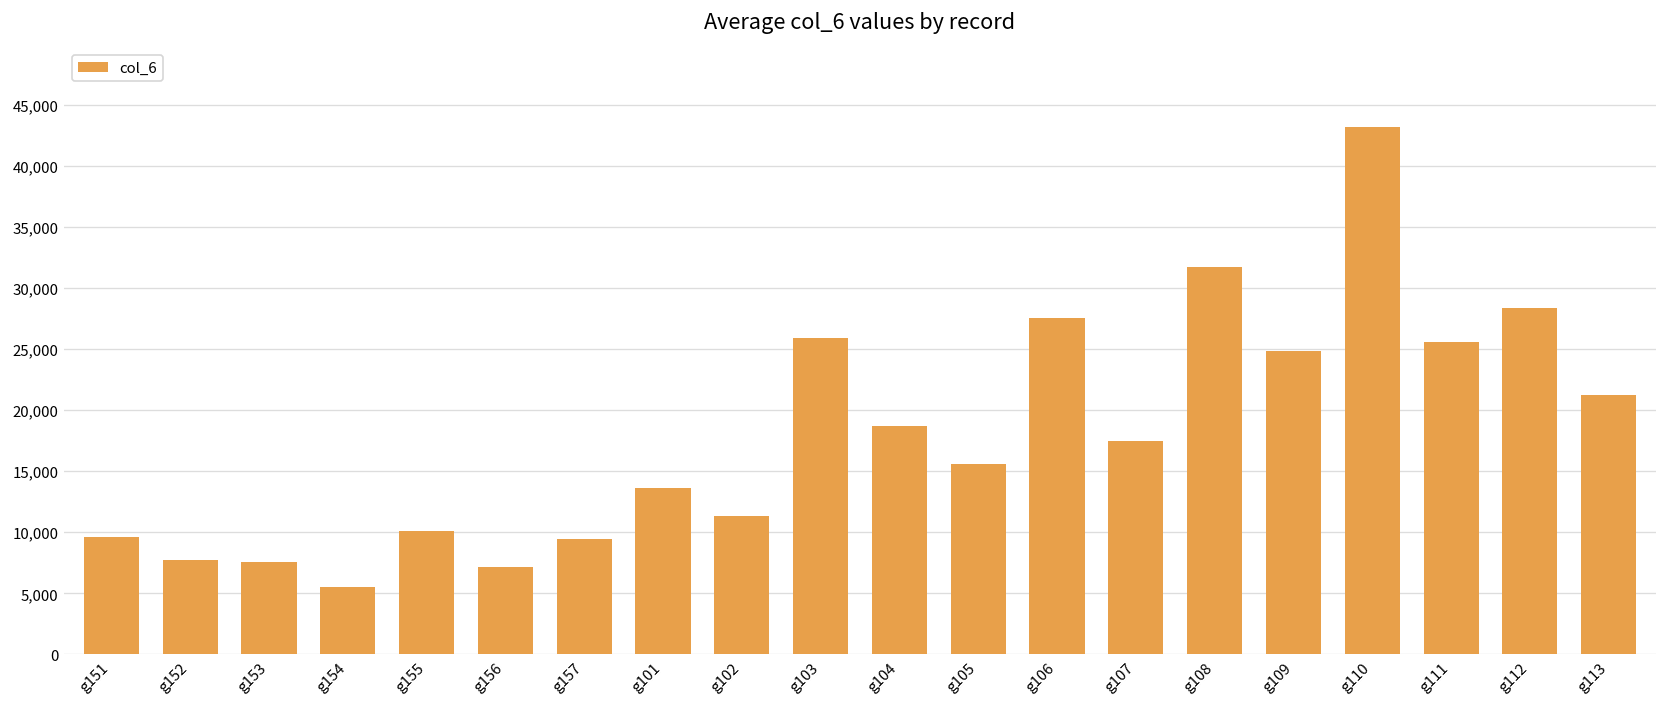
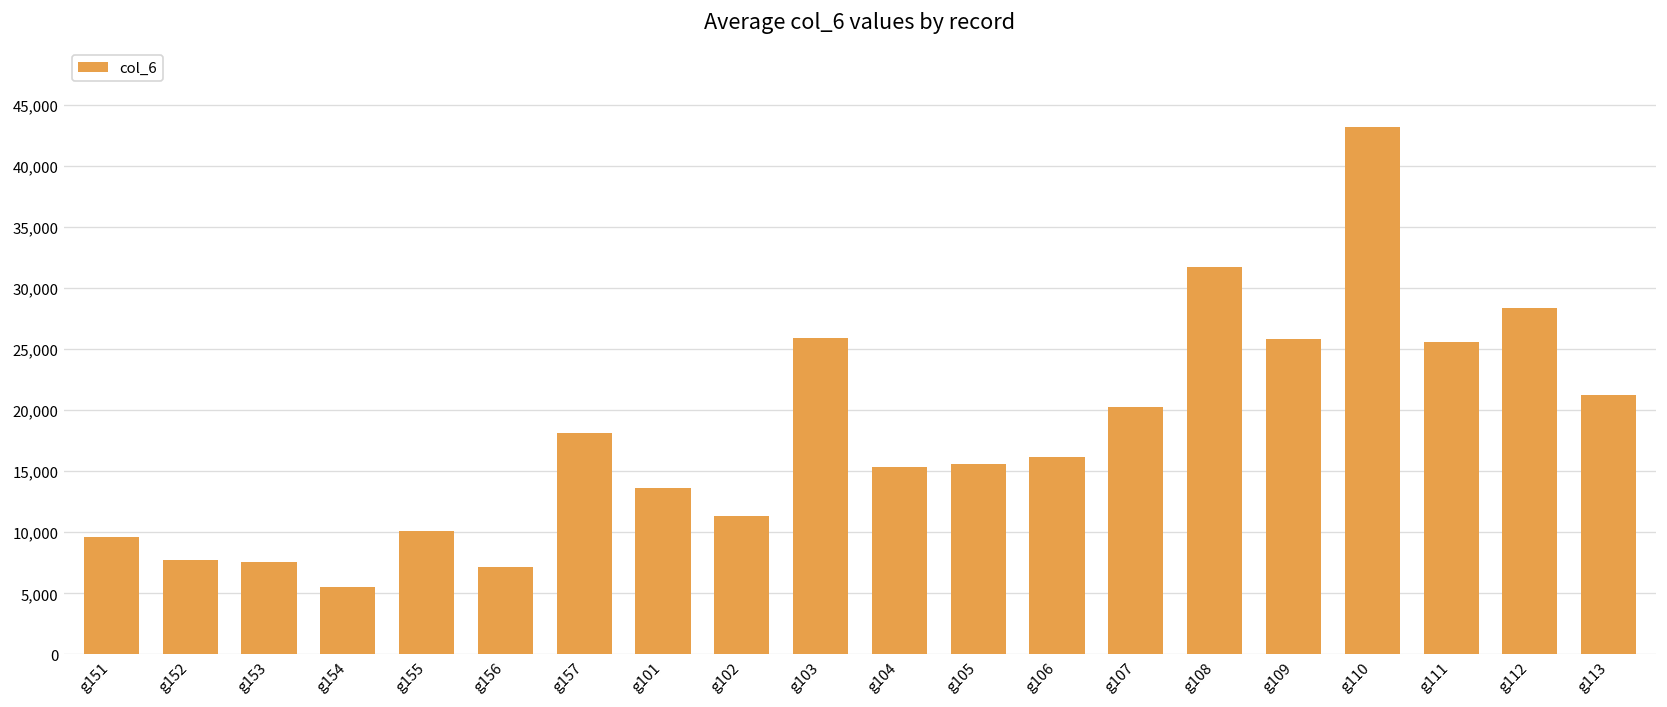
g157: 9,500 -> 18,200
g104: 18,700 -> 15,300
g106: 27,600 -> 16,200
g107: 17,500 -> 20,300
g109: 24,800 -> 25,800
